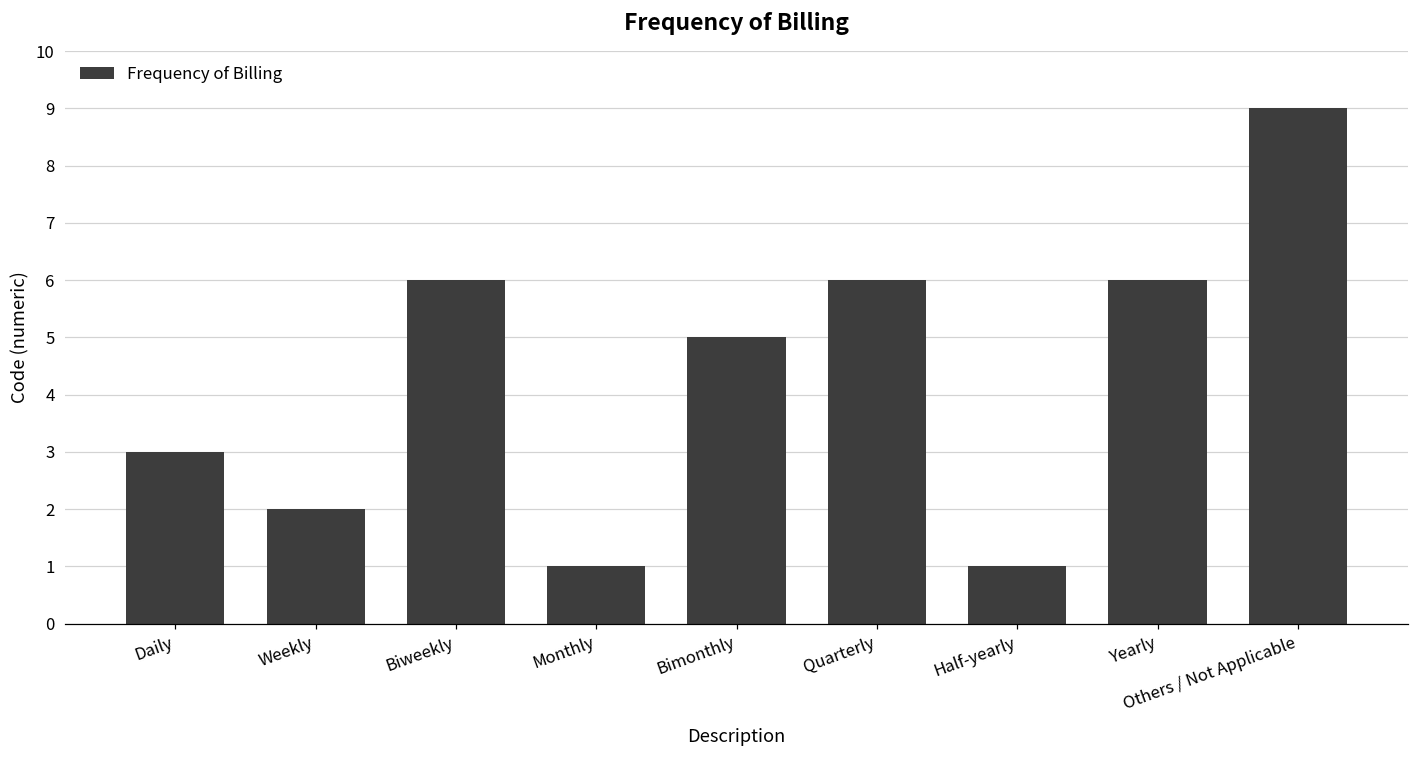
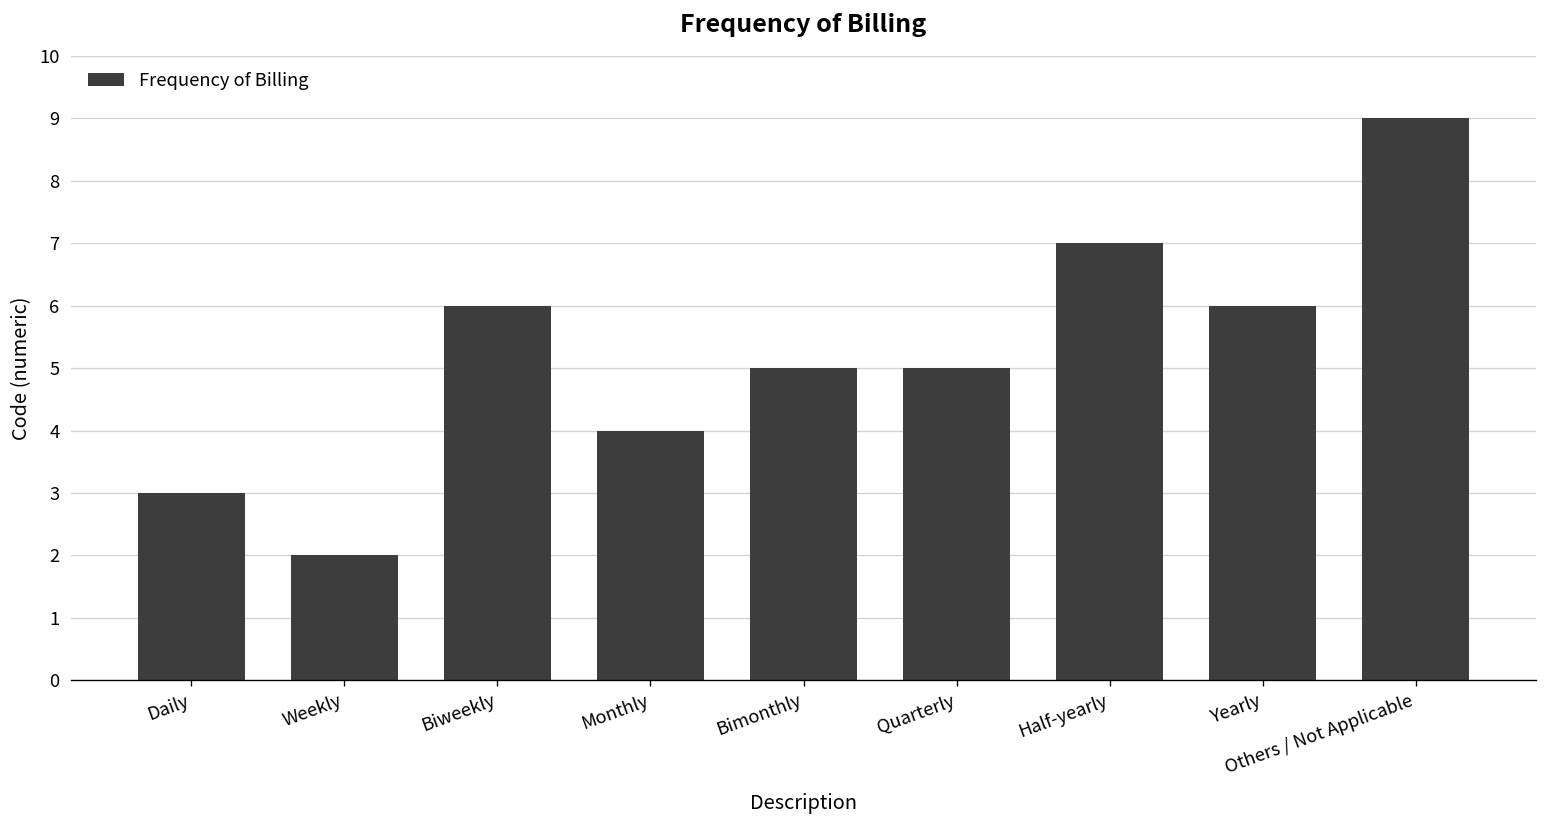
Monthly: 1 -> 4
Quarterly: 6 -> 5
Half-yearly: 1 -> 7
